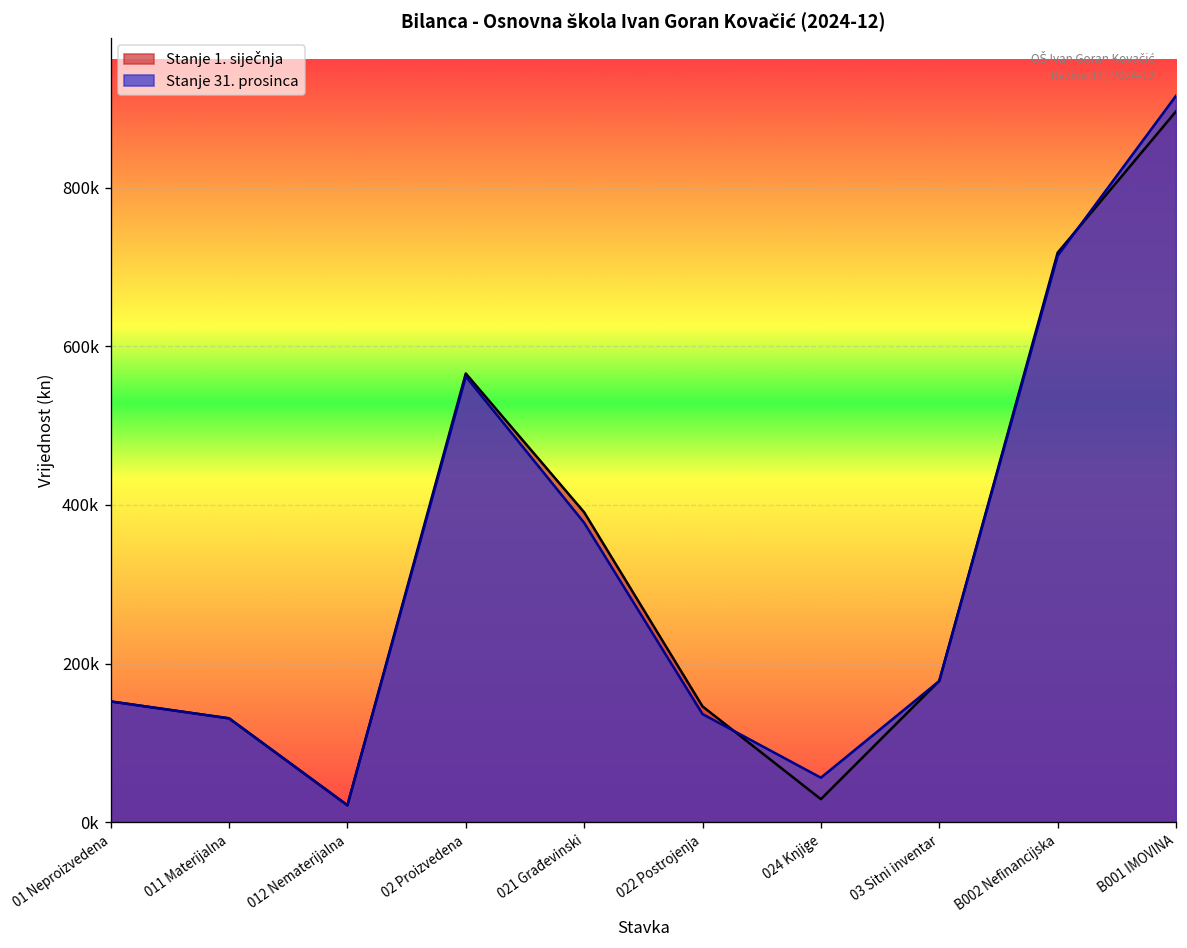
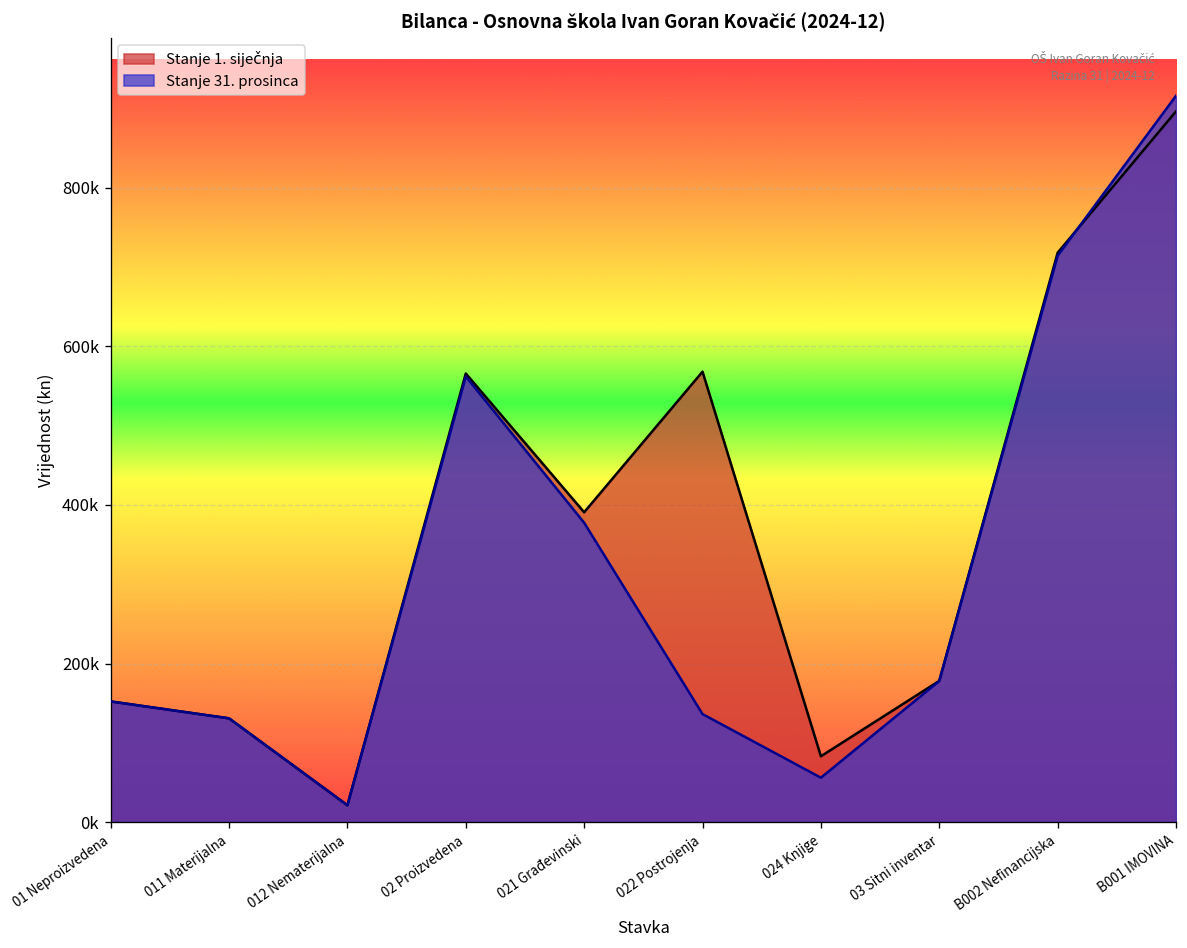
Stanje 1. siječnja, 022 Postrojenja: 150000 -> 570000
Stanje 1. siječnja, 024 Knjige: 30000 -> 80000
